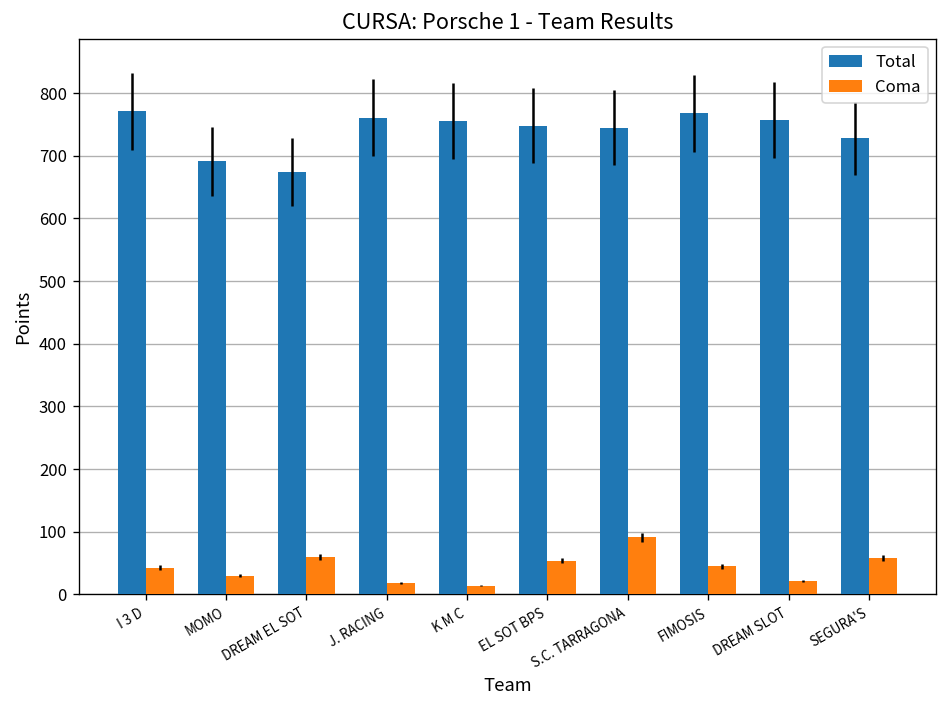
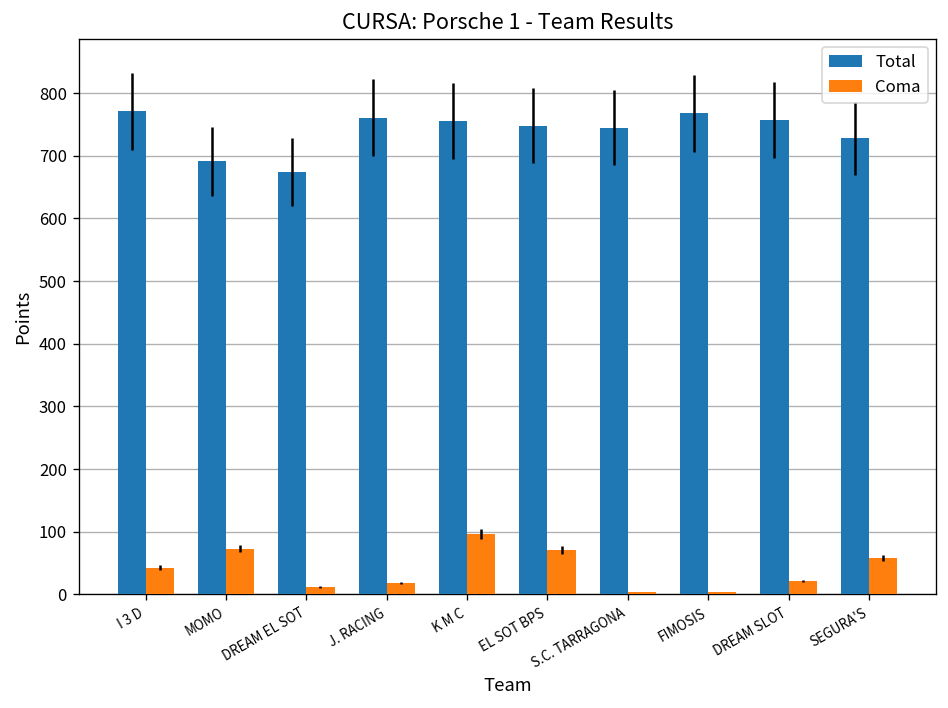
Coma, MOMO: 30 -> 70
Coma, DREAM EL SOT: 60 -> 10
Coma, K M C: 10 -> 100
Coma, EL SOT BPS: 50 -> 70
Coma, S.C. TARRAGONA: 90 -> 0
Coma, FIMOSIS: 50 -> 0
